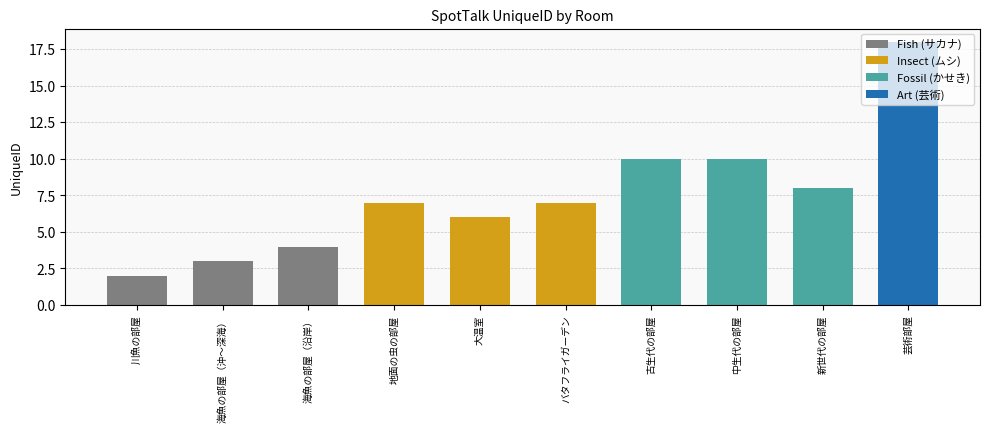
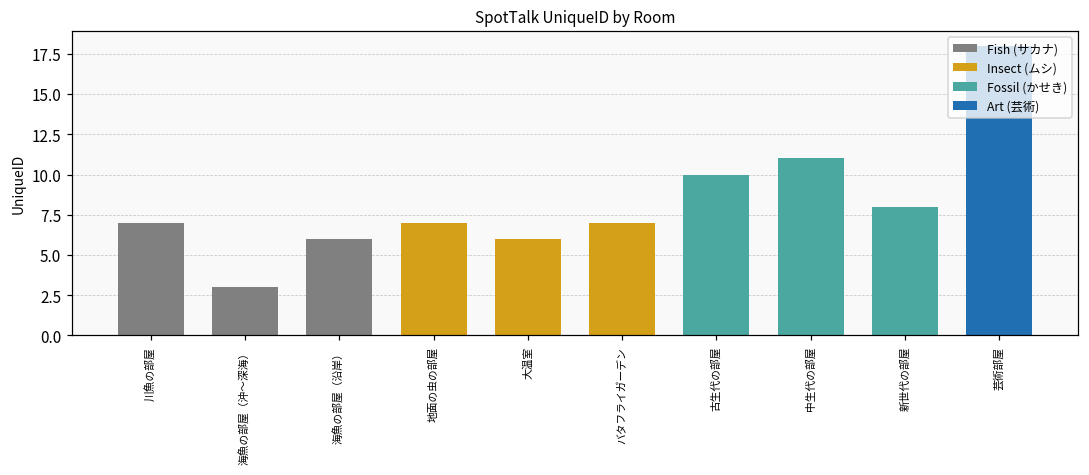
川魚の部屋: 2 -> 7
海魚の部屋（沿岸）: 4 -> 6
中生代の部屋: 10 -> 11
